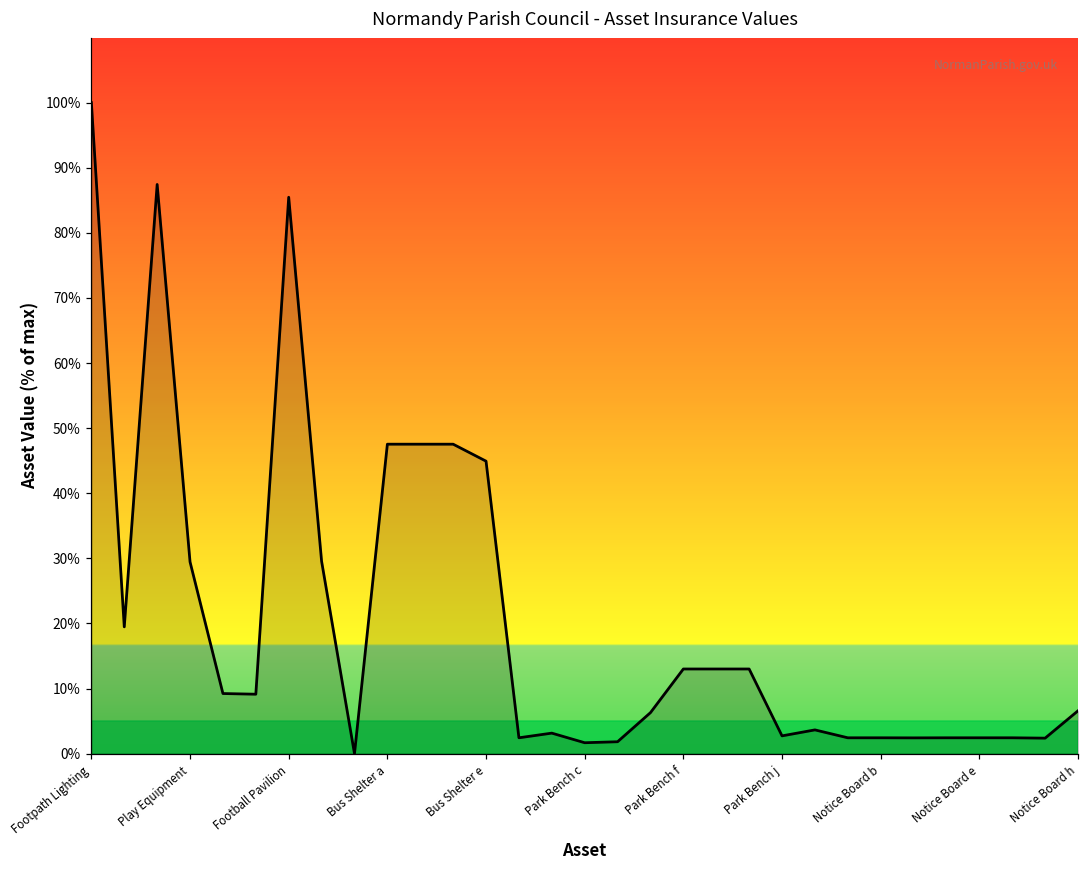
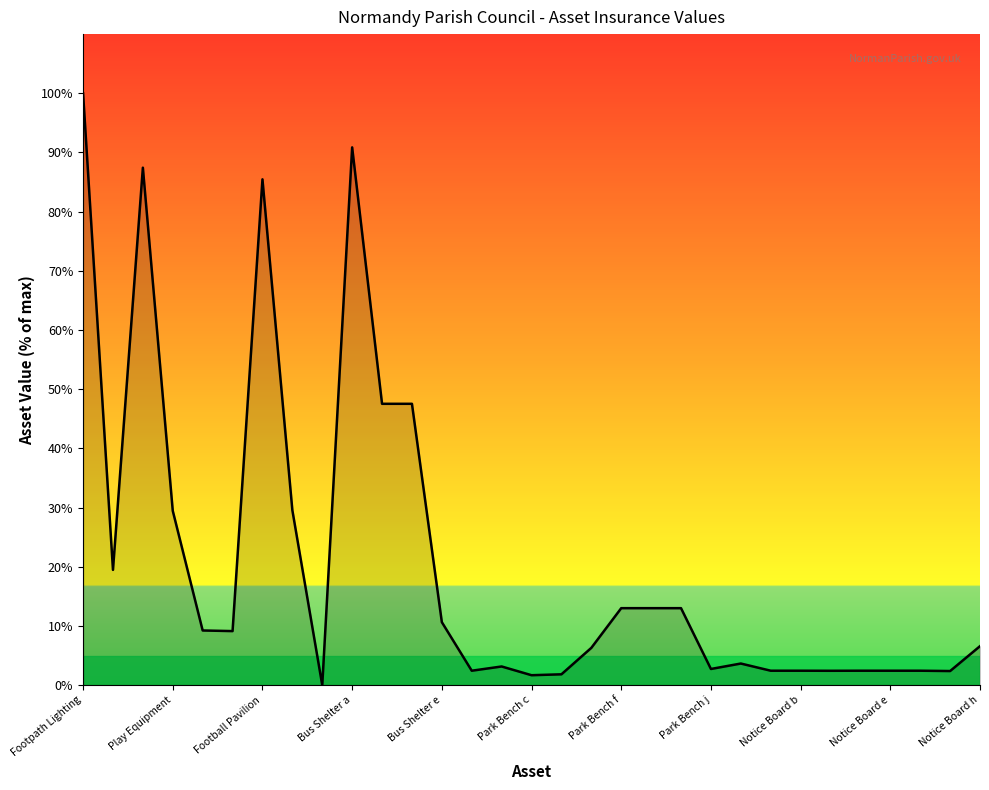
Bus Shelter a: 48% -> 91%
Bus Shelter e: 45% -> 11%
